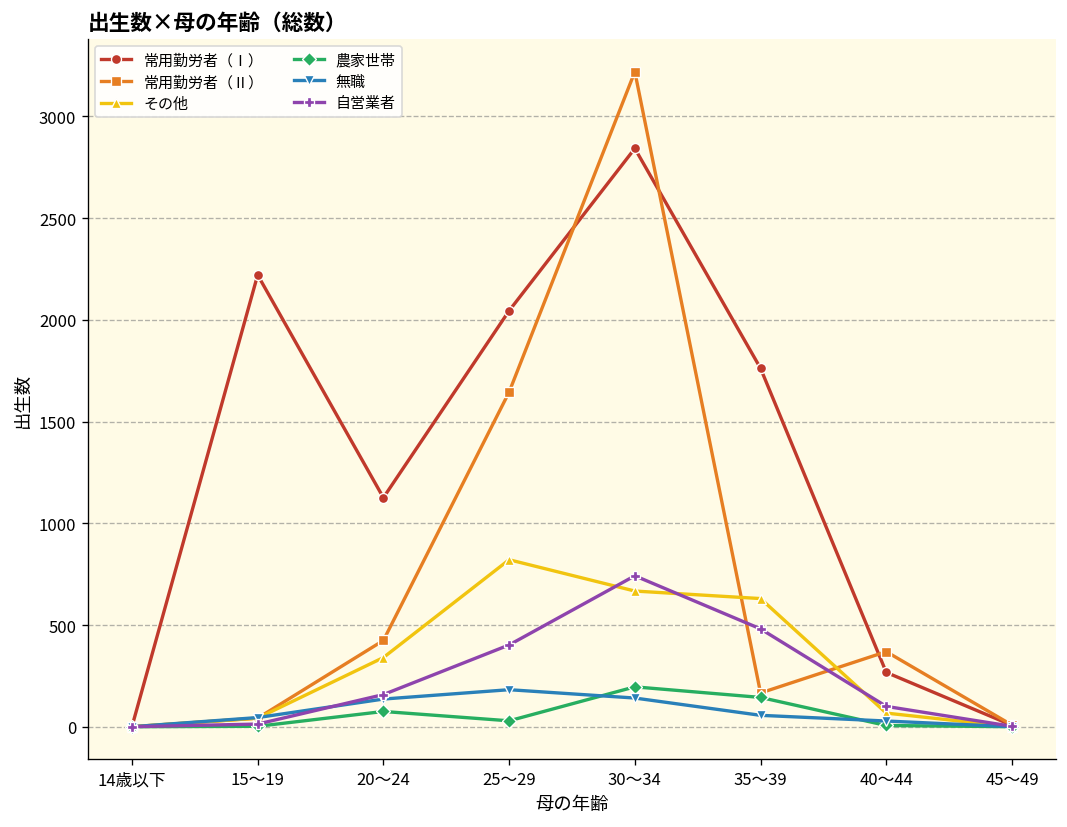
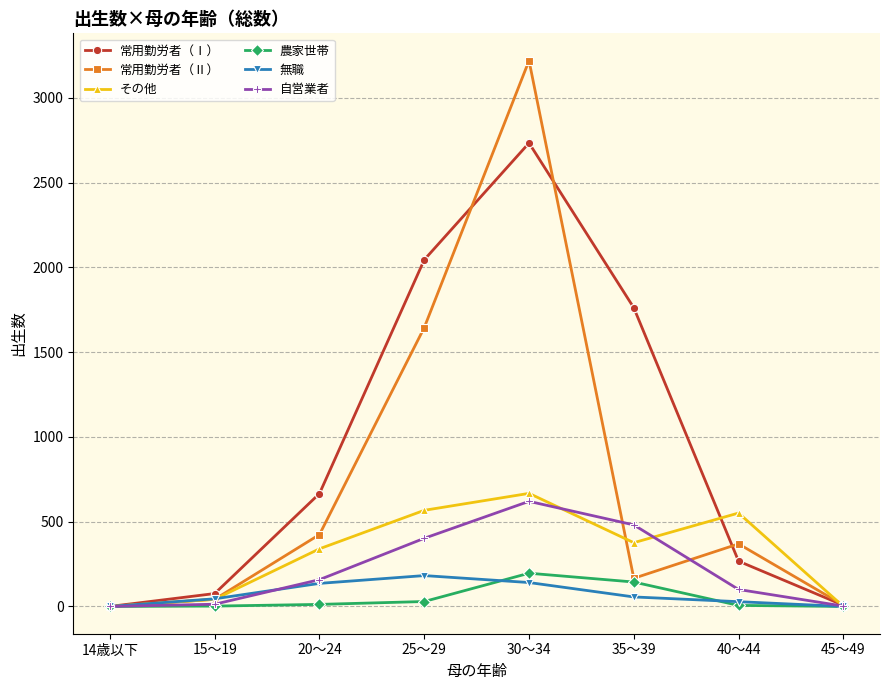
常用勤労者（Ⅰ）, 15～19: 2220 -> 80
常用勤労者（Ⅰ）, 20～24: 1130 -> 670
農家世帯, 20～24: 80 -> 10
その他, 25～29: 820 -> 570
常用勤労者（Ⅰ）, 30～34: 2840 -> 2730
自営業者, 30～34: 740 -> 620
その他, 35～39: 630 -> 380
その他, 40～44: 70 -> 550
